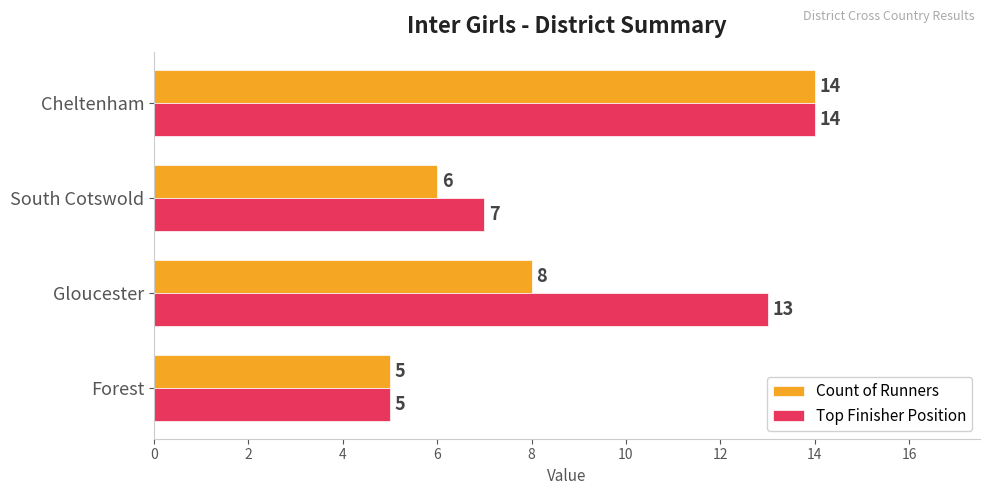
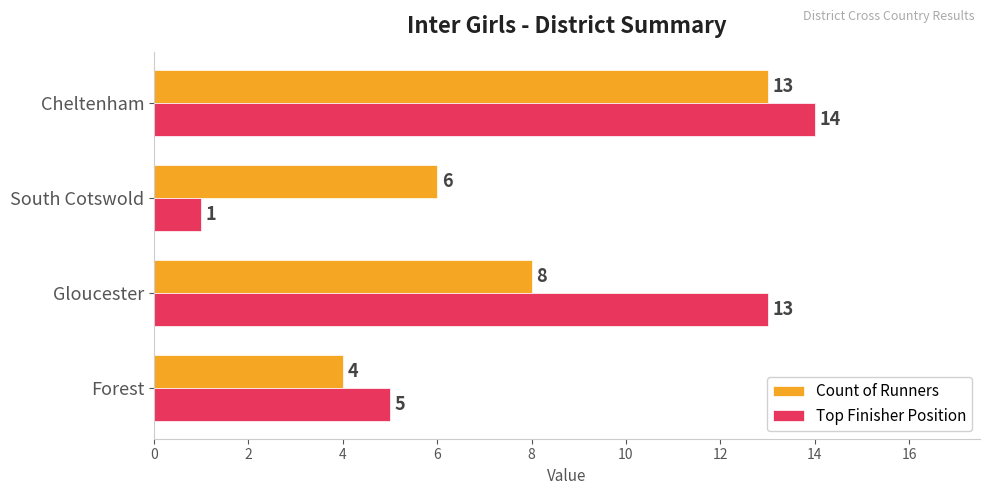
Count of Runners, Cheltenham: 14 -> 13
Top Finisher Position, South Cotswold: 7 -> 1
Count of Runners, Forest: 5 -> 4
